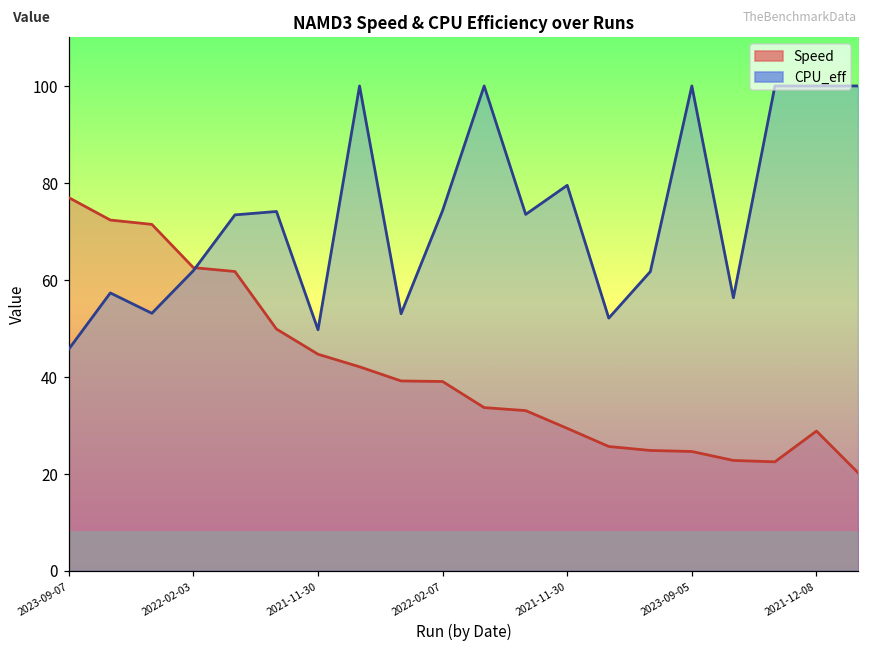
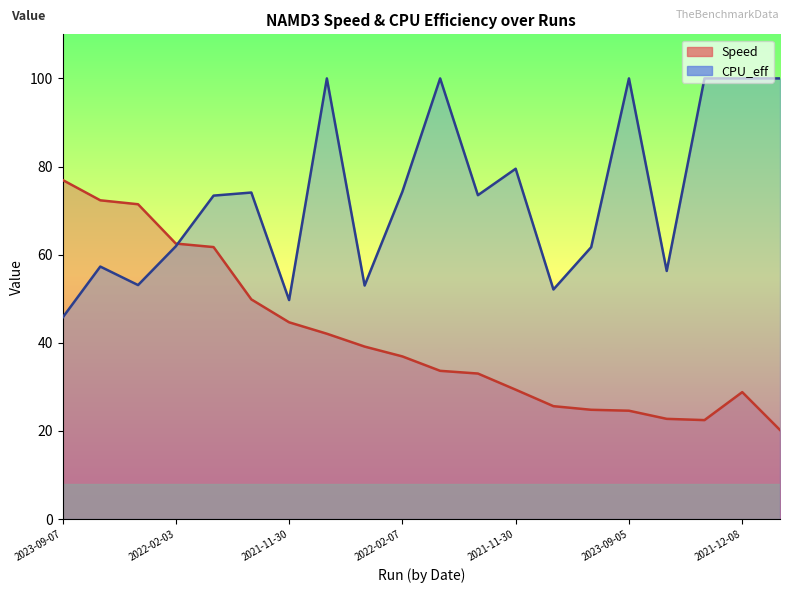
Speed, 2022-02-07: 39 -> 37
